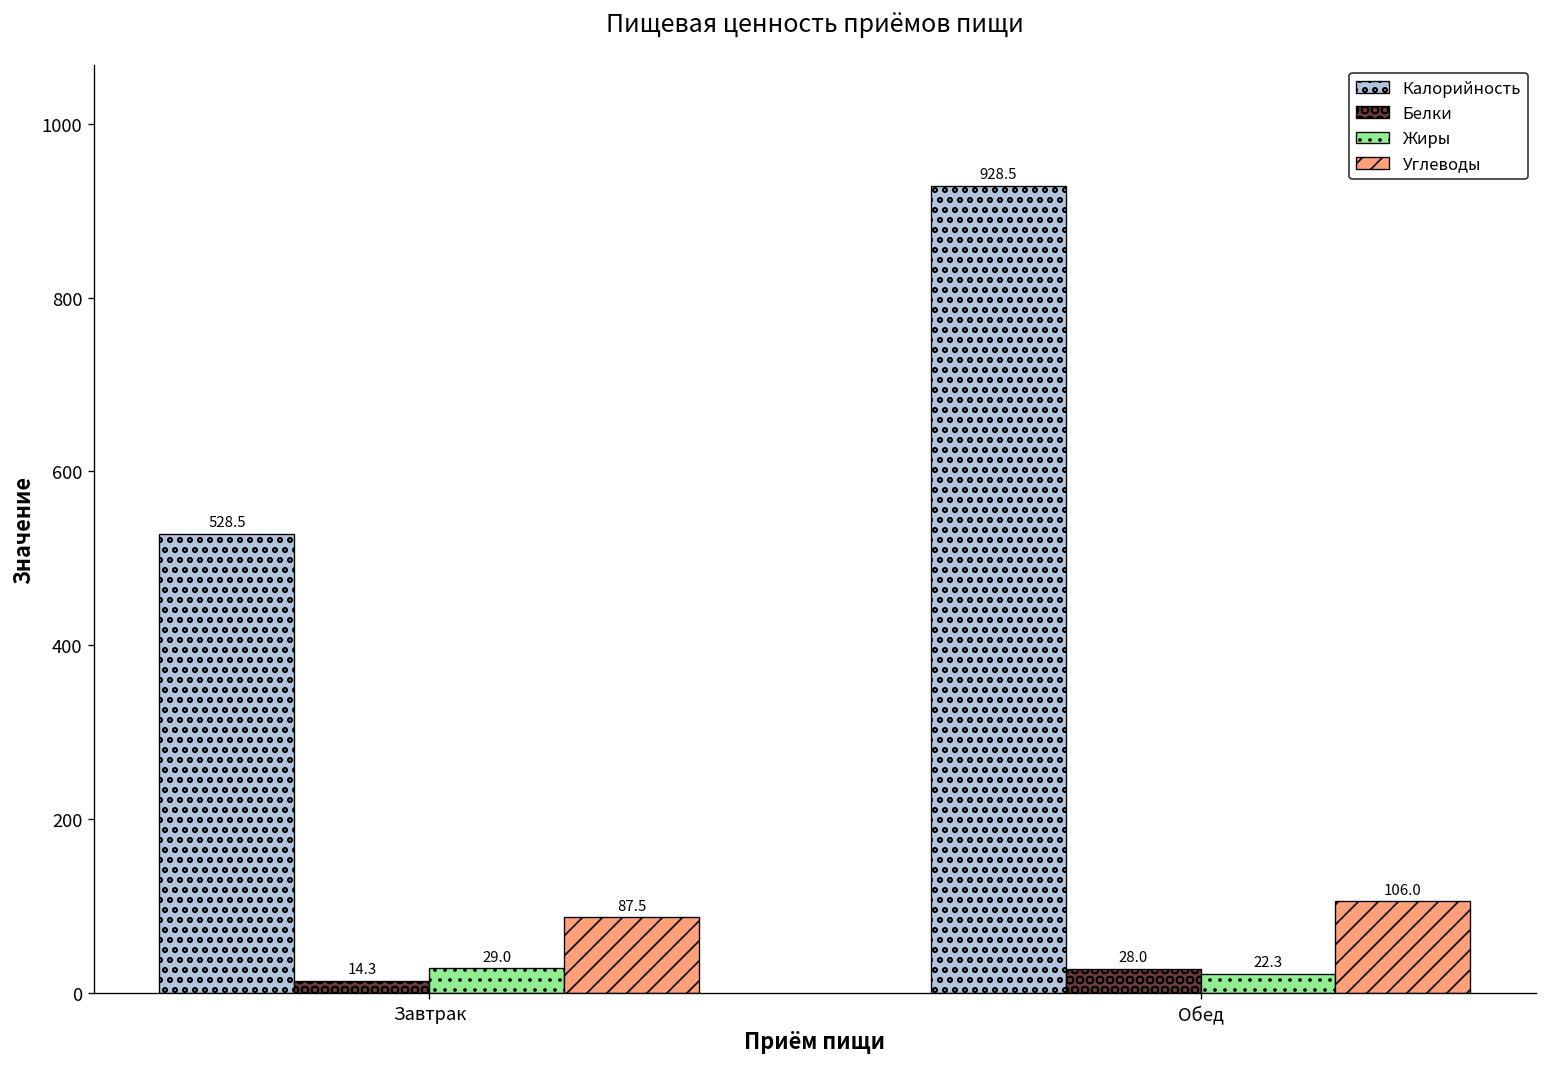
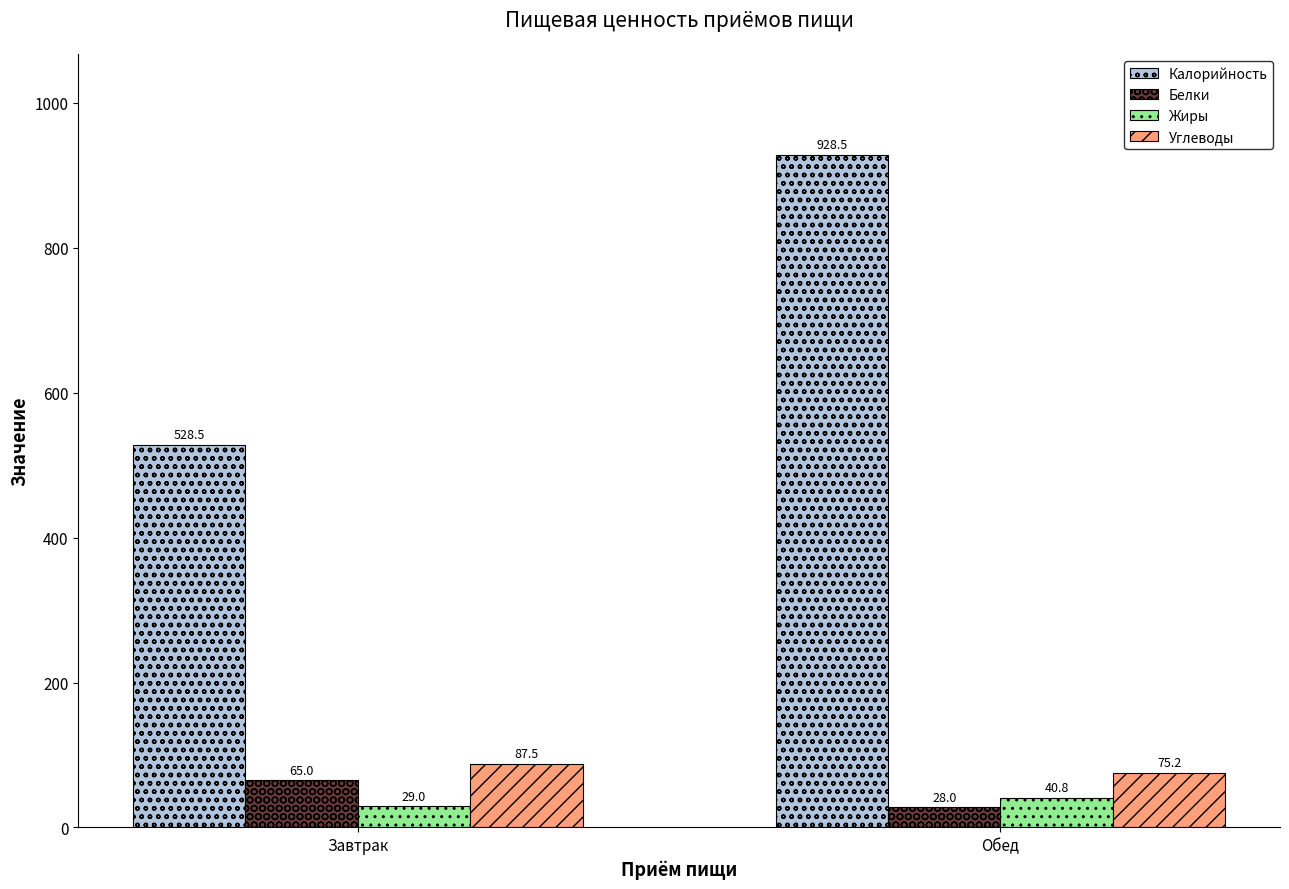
Белки, Завтрак: 14.3 -> 65.0
Жиры, Обед: 22.3 -> 40.8
Углеводы, Обед: 106.0 -> 75.2
